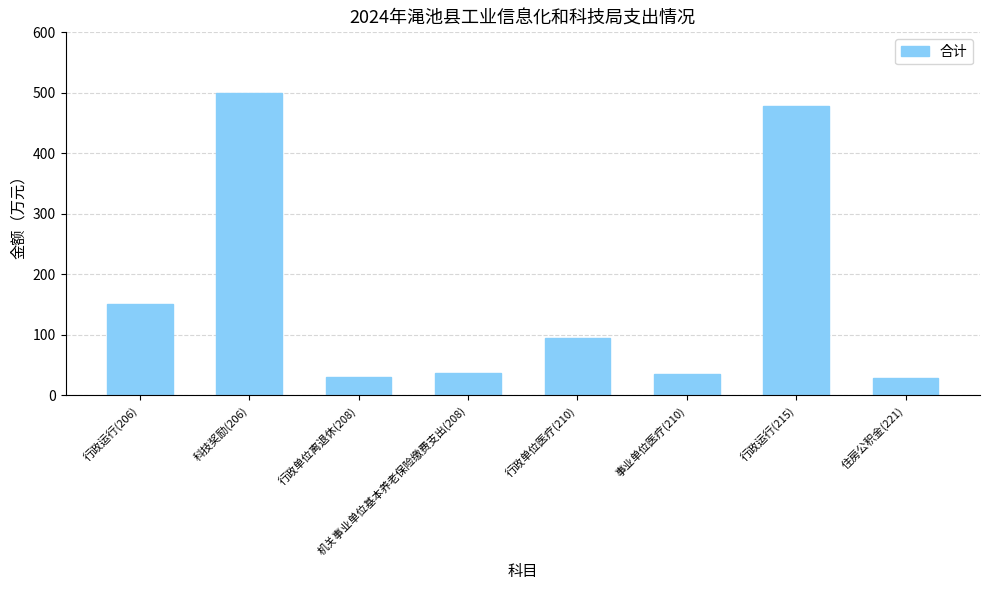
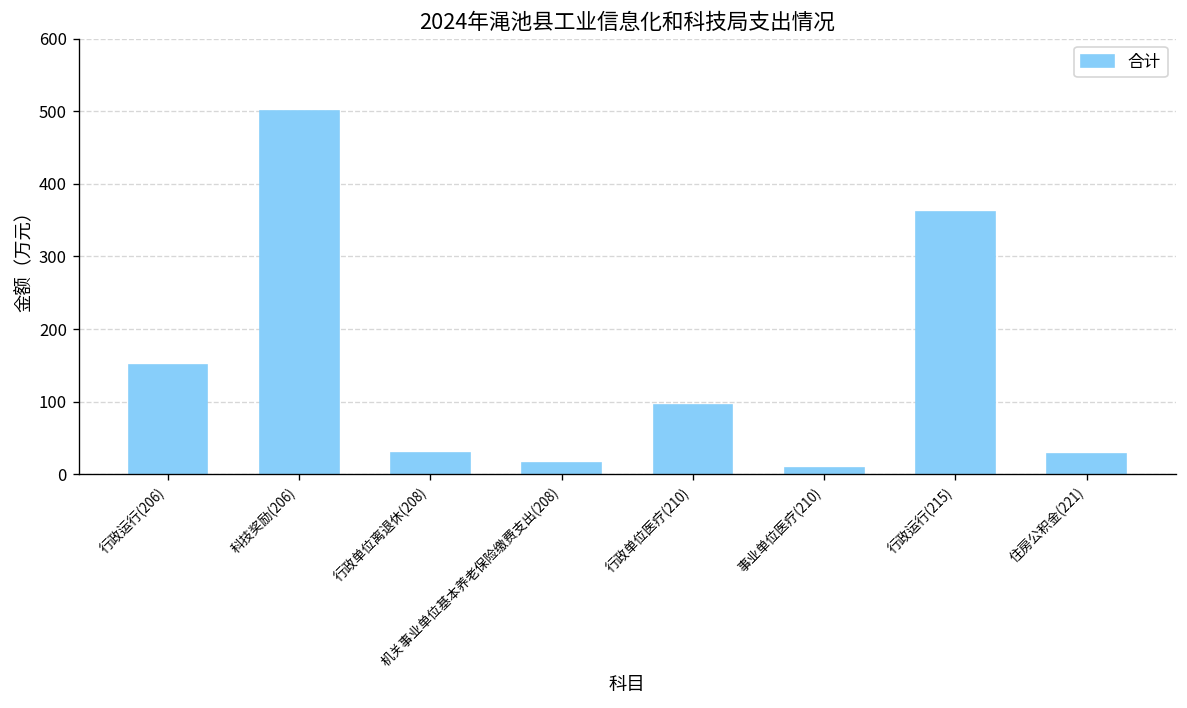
机关事业单位基本养老保险缴费支出(208): 40 -> 20
事业单位医疗(210): 30 -> 10
行政运行(215): 480 -> 360
